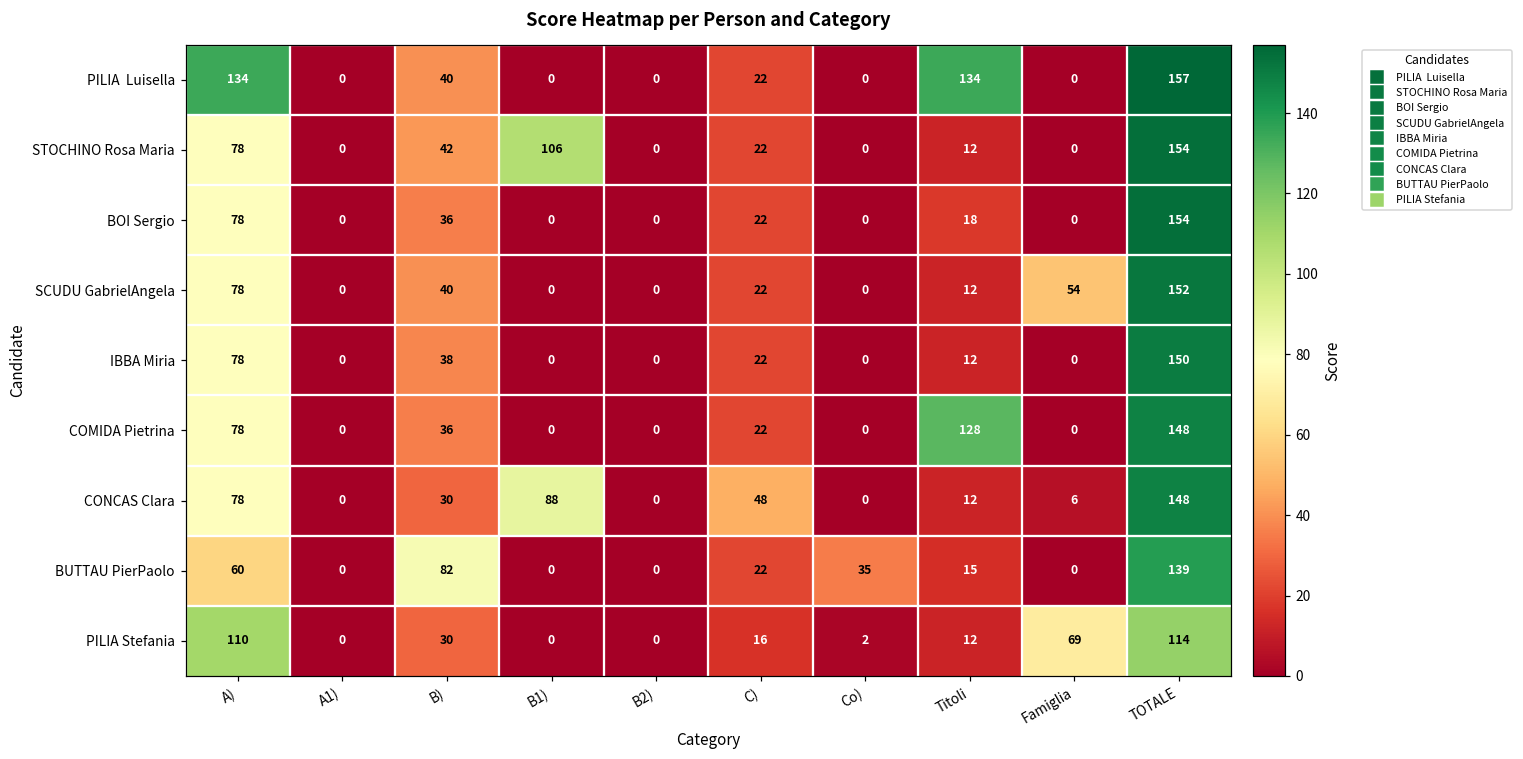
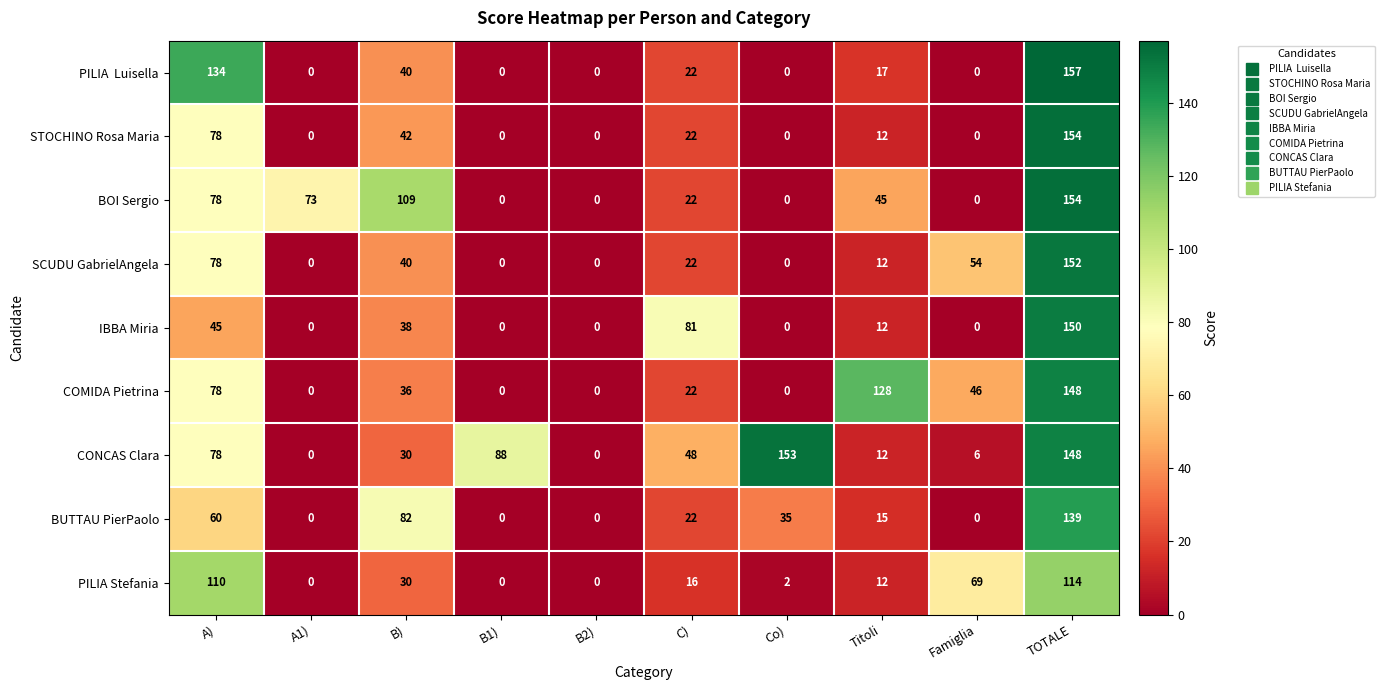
PILIA Luisella, Titoli: 134 -> 17
STOCHINO Rosa Maria, B1): 106 -> 0
BOI Sergio, A1): 0 -> 73
BOI Sergio, B): 36 -> 109
BOI Sergio, Titoli: 18 -> 45
IBBA Miria, A): 78 -> 45
IBBA Miria, C): 22 -> 81
COMIDA Pietrina, Famiglia: 0 -> 46
CONCAS Clara, Co): 0 -> 153
